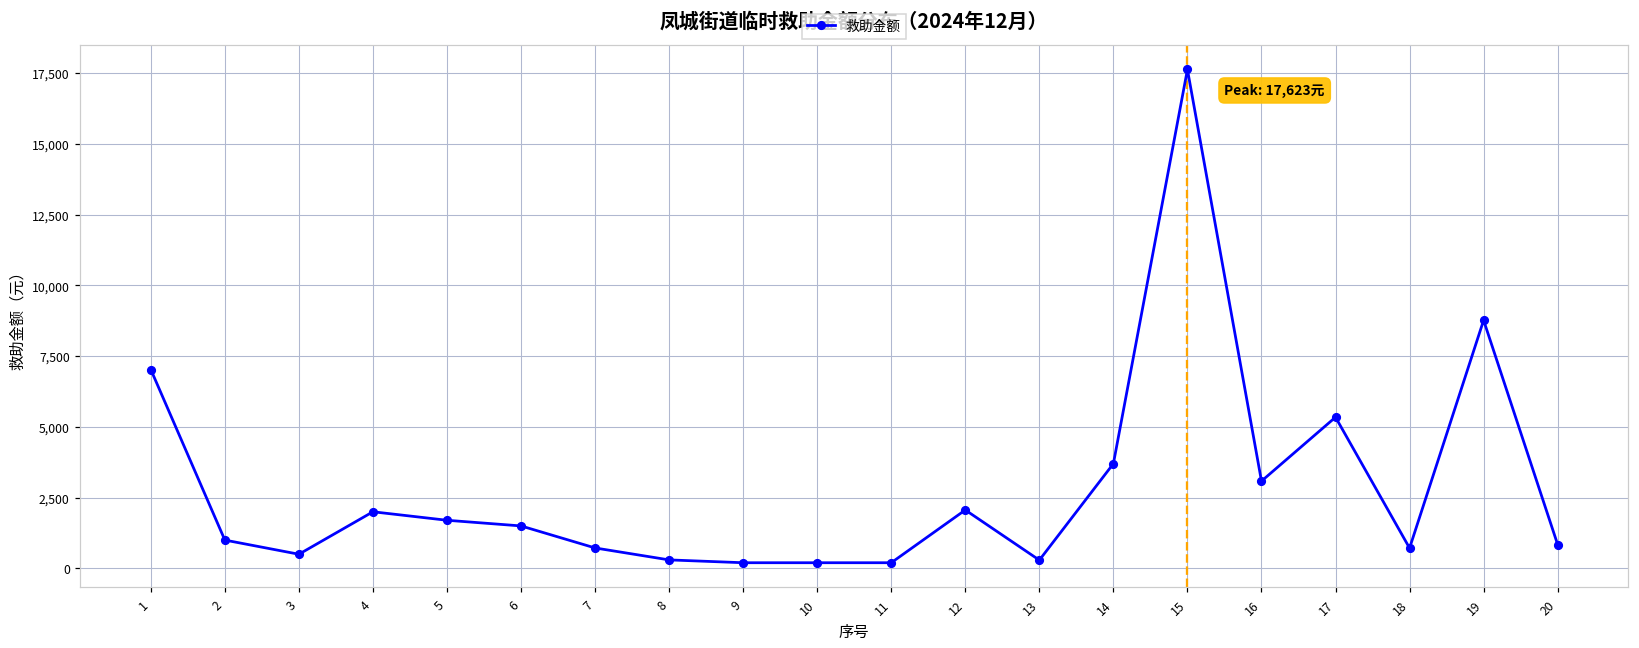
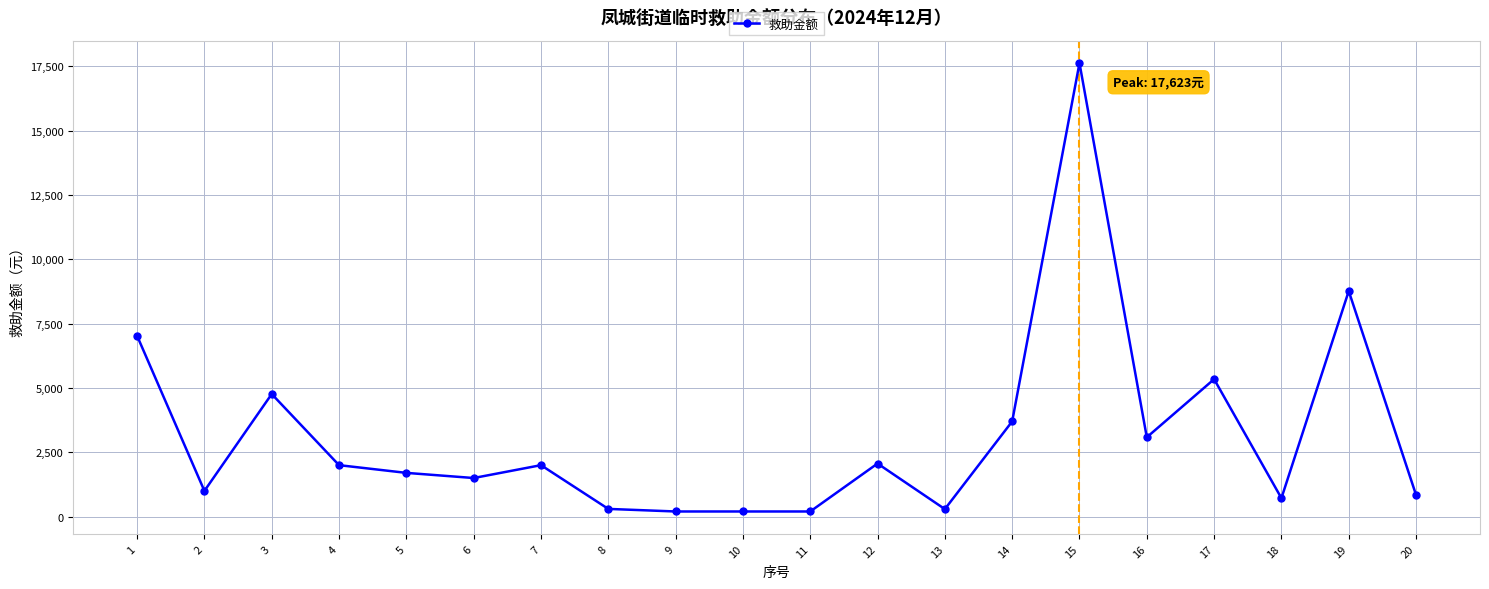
3: 500 -> 4,800
7: 700 -> 2,000
